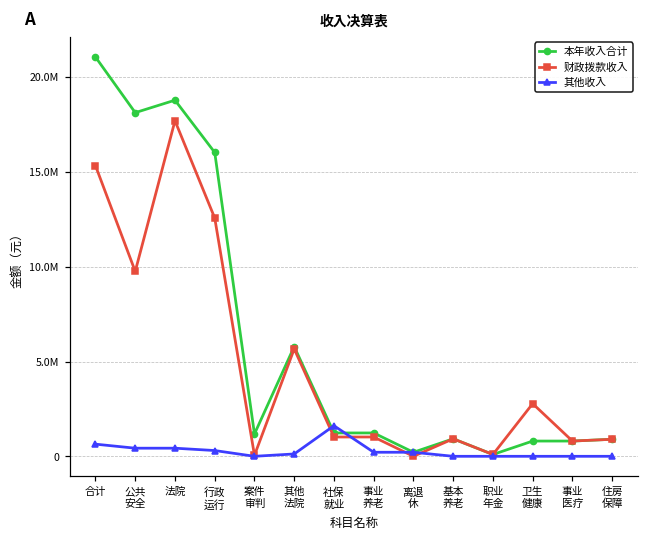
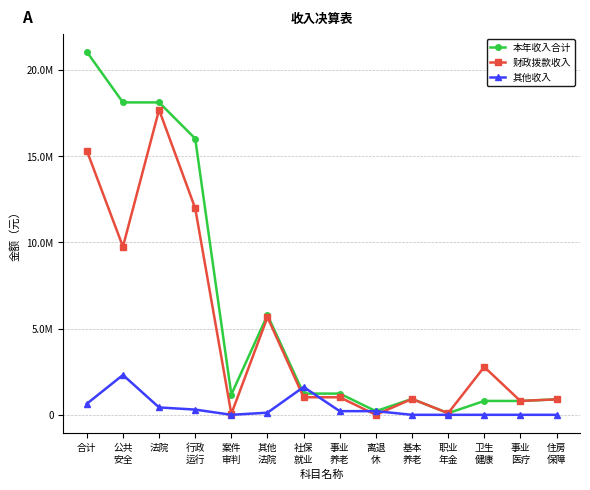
其他收入, 公共 安全: 400000 -> 2300000
本年收入合计, 法院: 18800000 -> 18100000
财政拨款收入, 行政 运行: 12600000 -> 12000000
